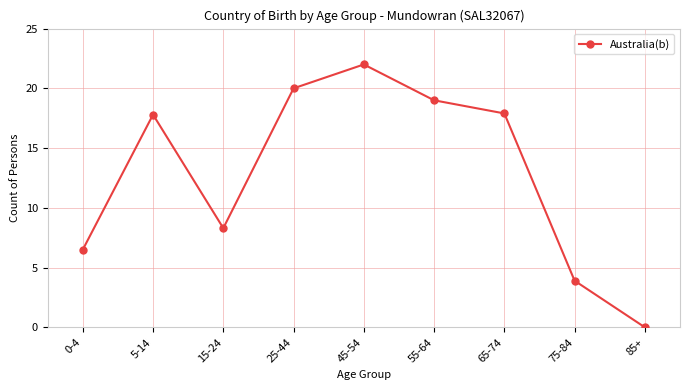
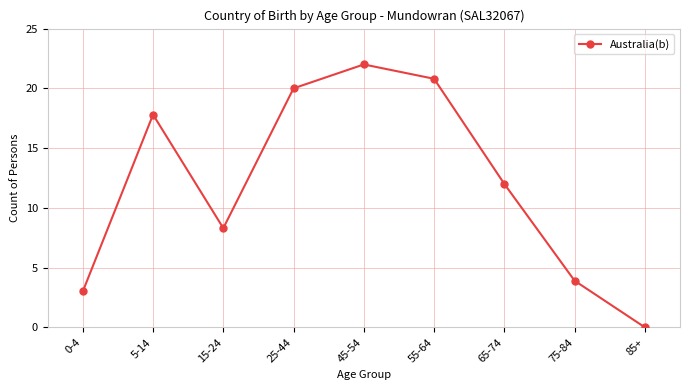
0-4: 6.5 -> 3.0
55-64: 19.0 -> 20.8
65-74: 17.9 -> 12.0
